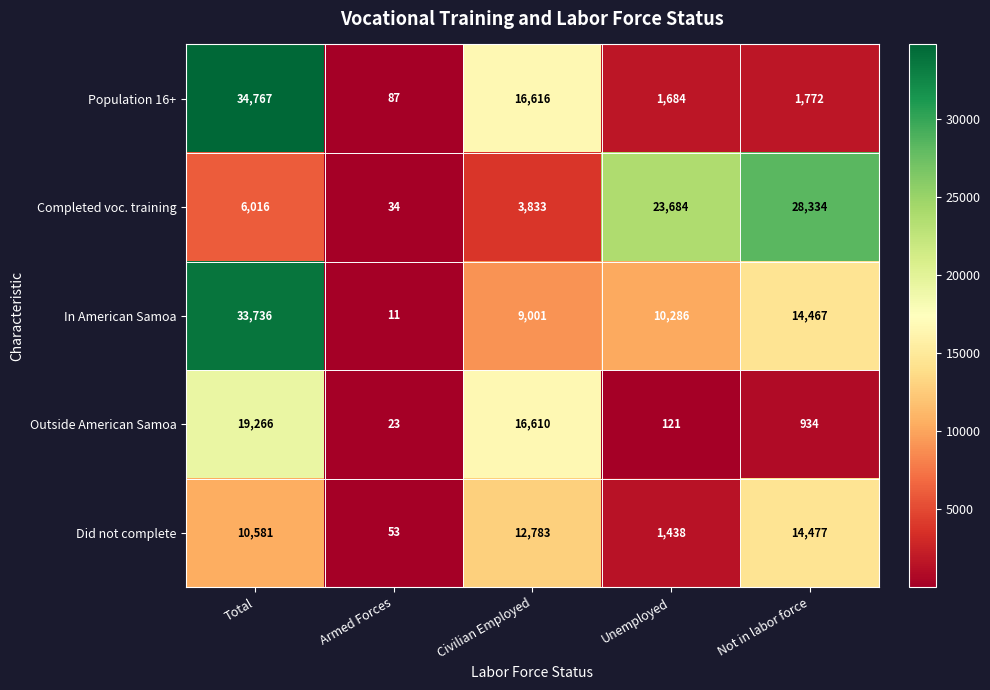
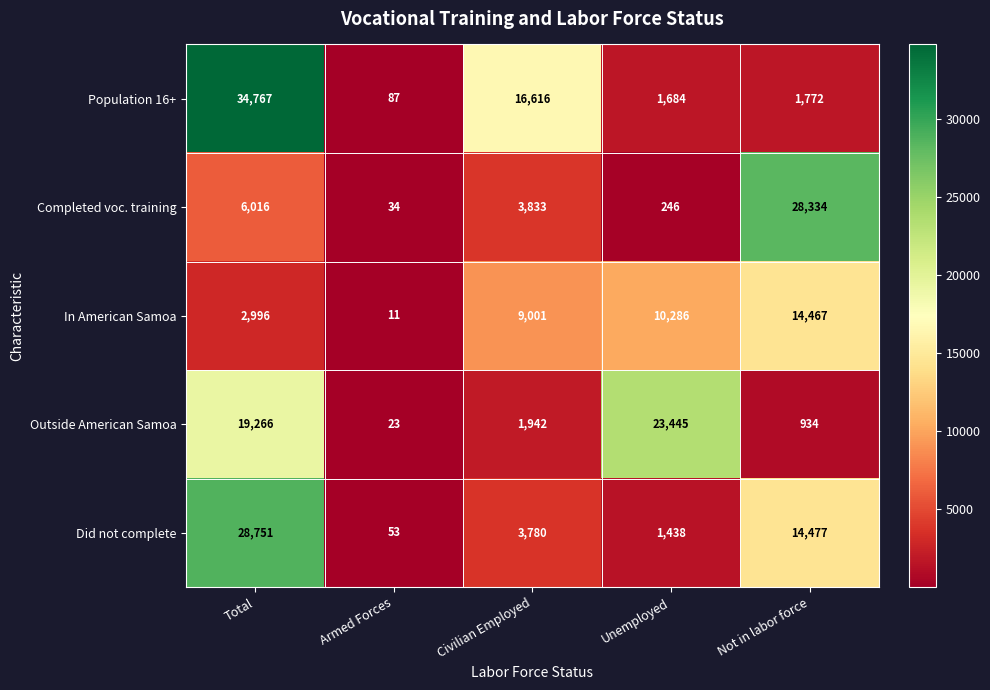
Completed voc. training, Unemployed: 23,684 -> 246
In American Samoa, Total: 33,736 -> 2,996
Outside American Samoa, Civilian Employed: 16,610 -> 1,942
Outside American Samoa, Unemployed: 121 -> 23,445
Did not complete, Total: 10,581 -> 28,751
Did not complete, Civilian Employed: 12,783 -> 3,780
